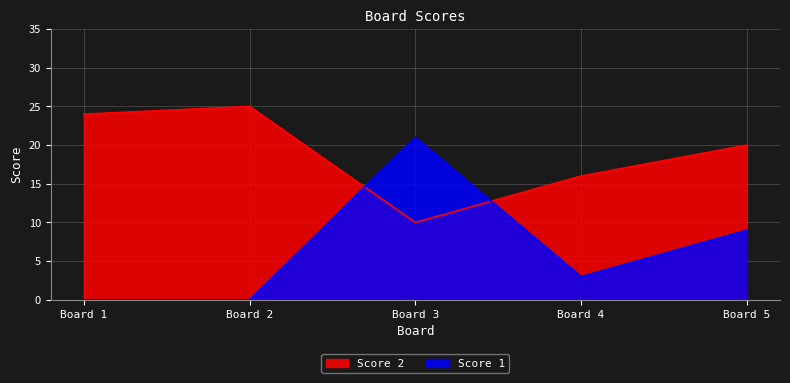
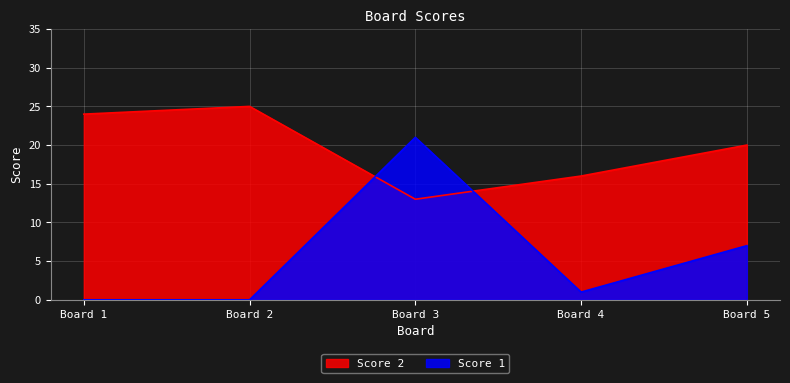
Score 2, Board 3: 10 -> 13
Score 1, Board 4: 3 -> 1
Score 1, Board 5: 9 -> 7
